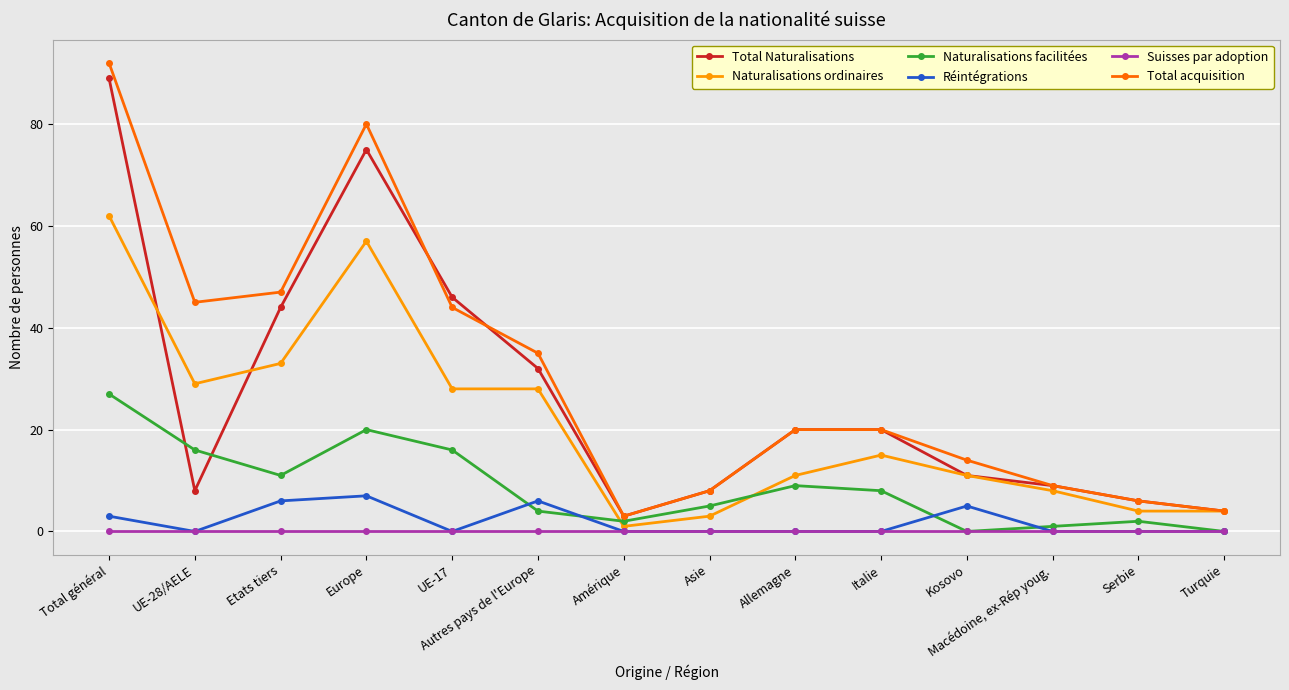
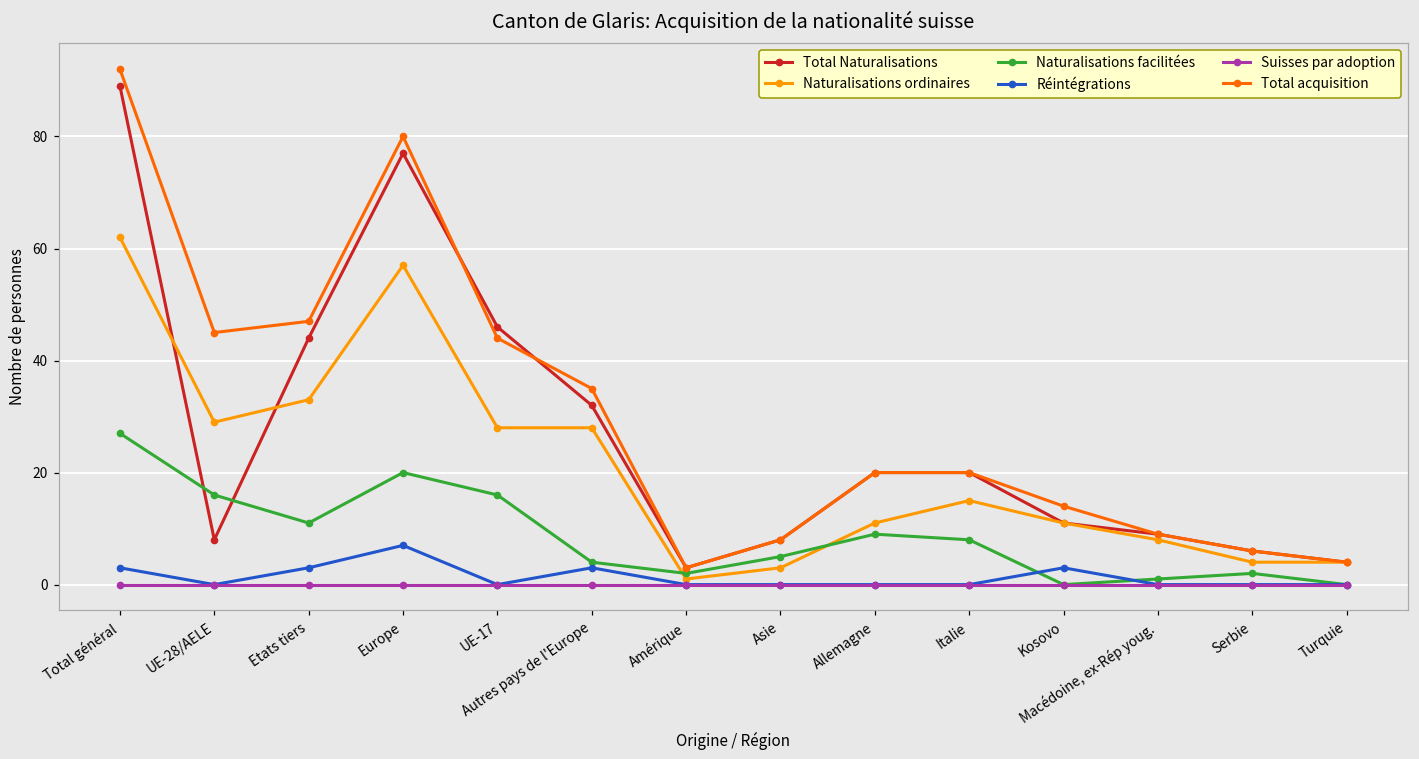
Réintégrations, Etats tiers: 6 -> 3
Total Naturalisations, Europe: 75 -> 77
Réintégrations, Autres pays de l'Europe: 6 -> 3
Réintégrations, Kosovo: 5 -> 3
